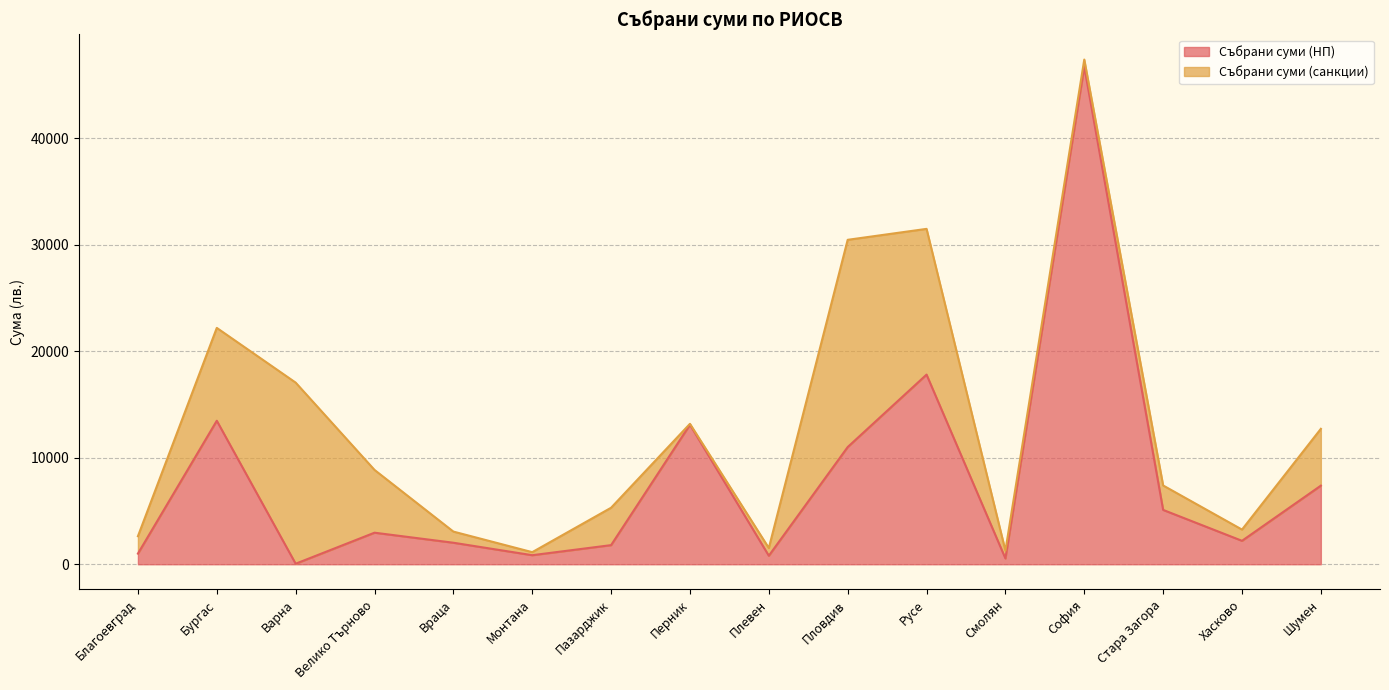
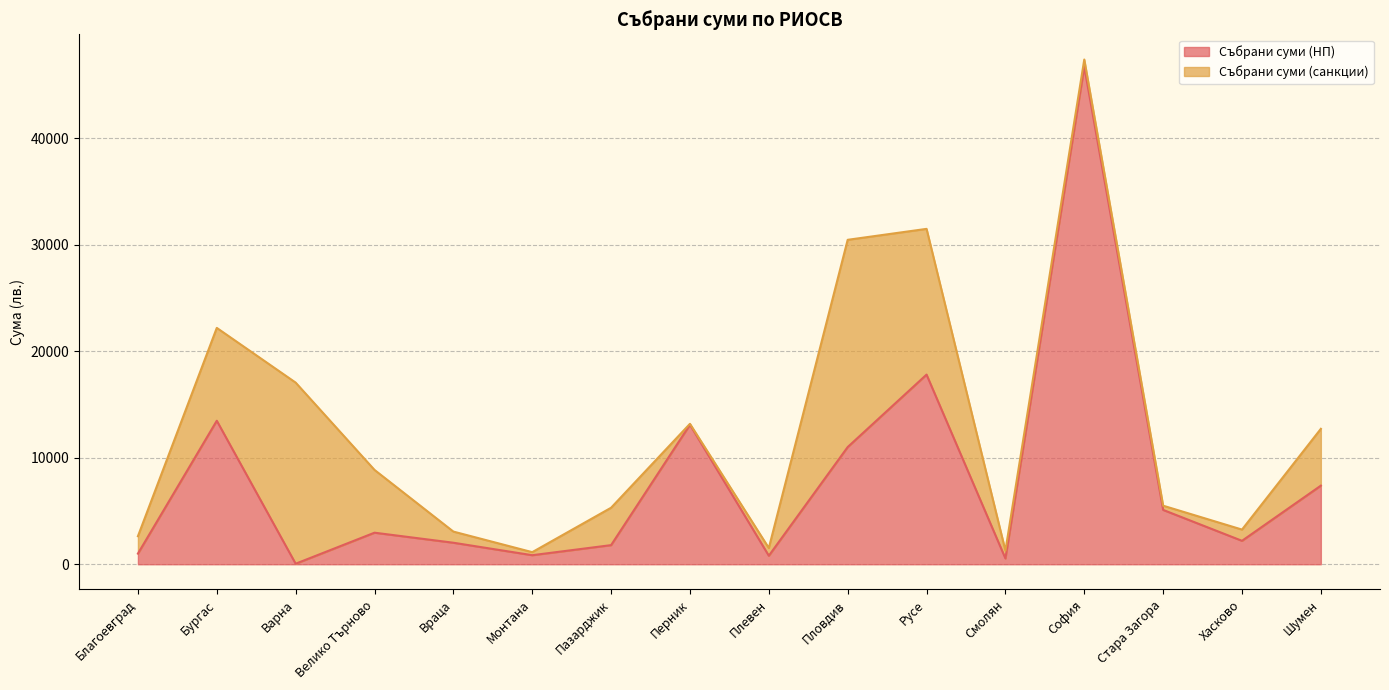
Събрани суми (санкции), Стара Загора: 2300 -> 400
